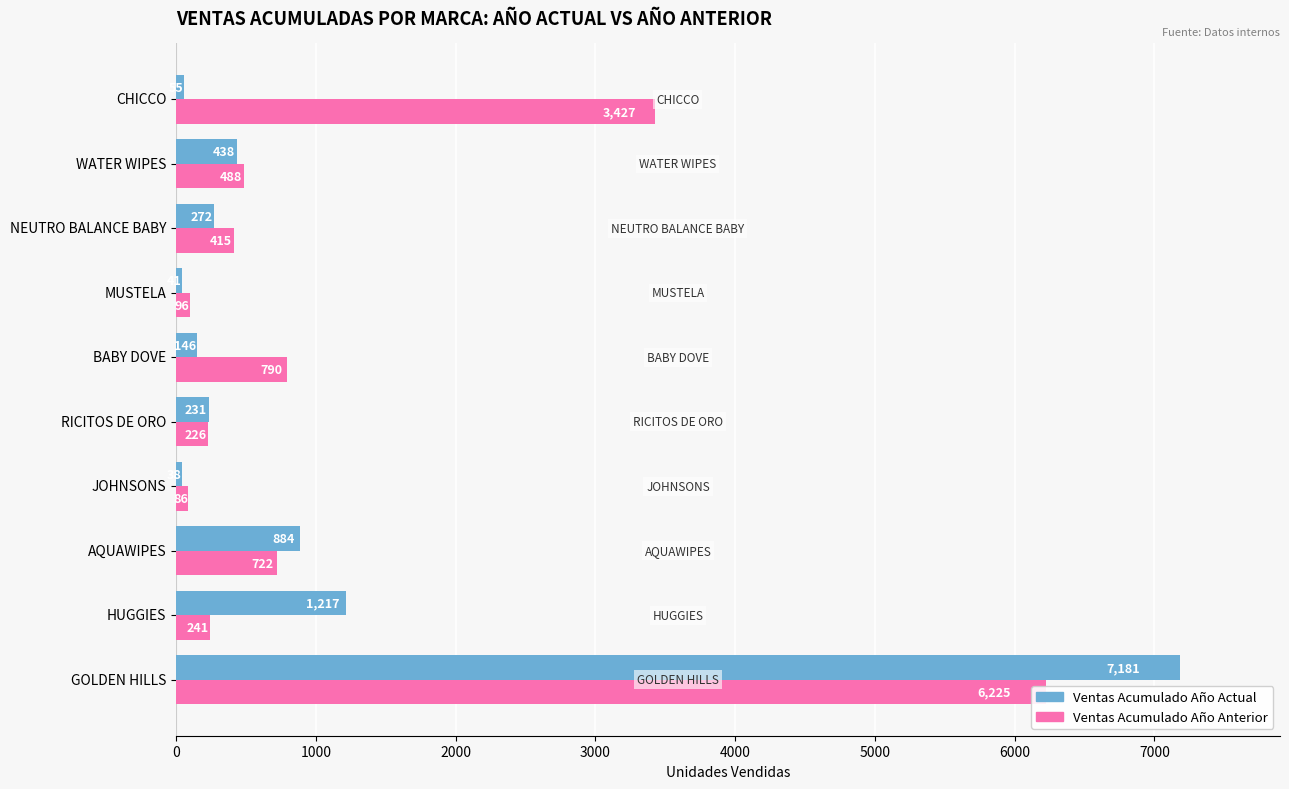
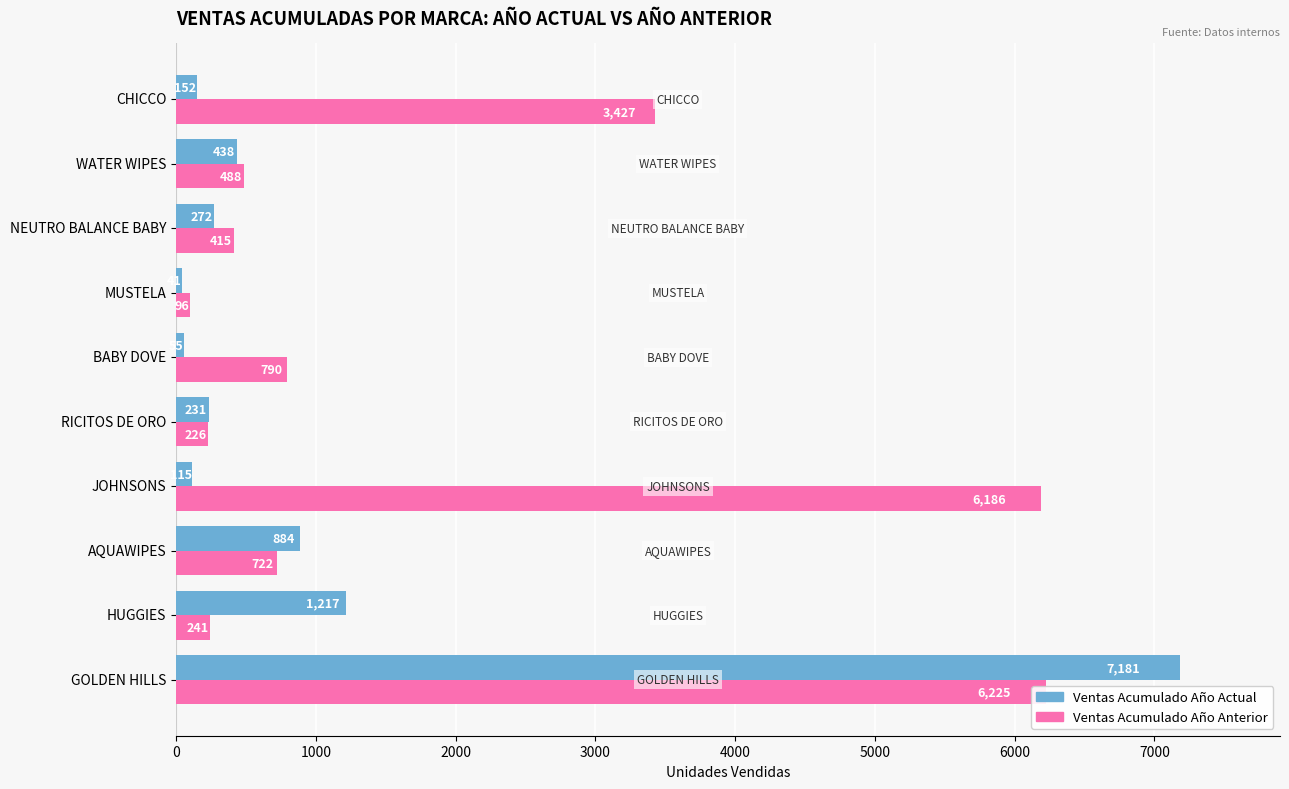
Ventas Acumulado Año Actual, CHICCO: 60 -> 150
Ventas Acumulado Año Actual, BABY DOVE: 150 -> 60
Ventas Acumulado Año Actual, JOHNSONS: 40 -> 120
Ventas Acumulado Año Anterior, JOHNSONS: 86 -> 6,186
